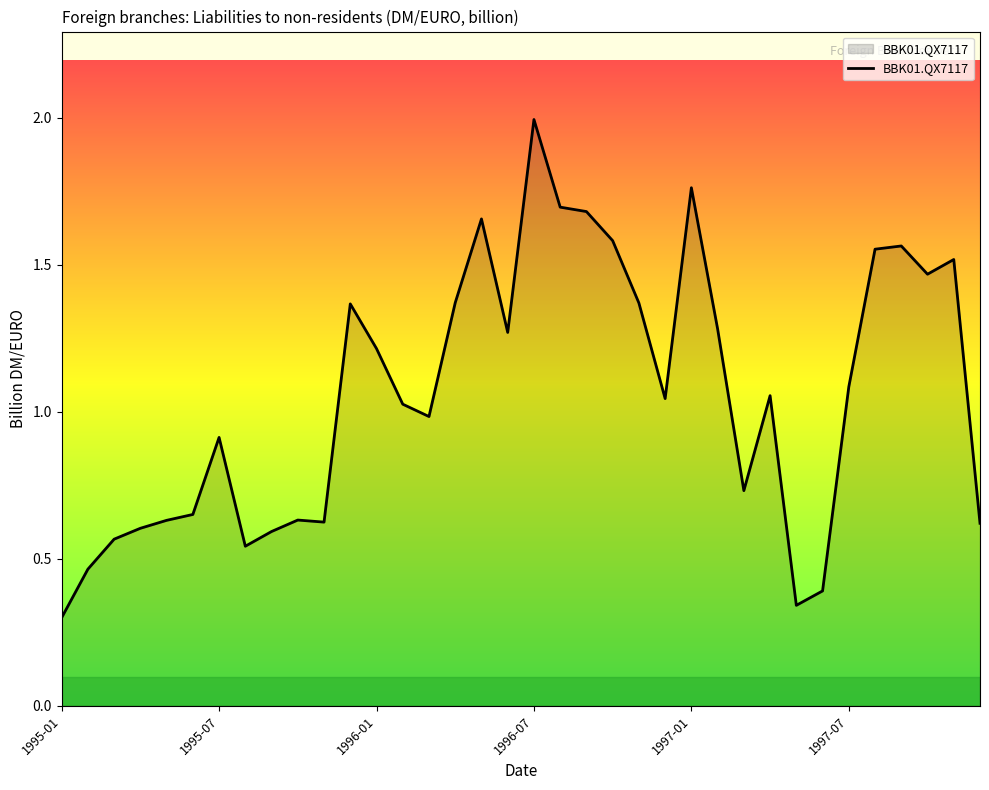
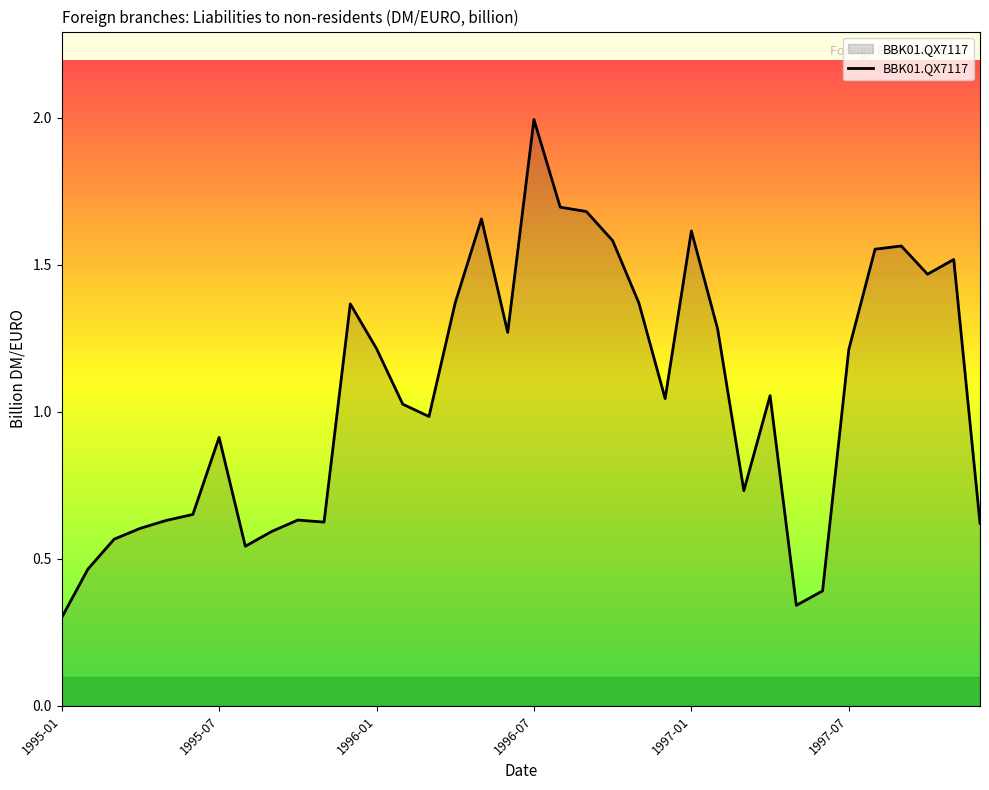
1997-01: 1.76 -> 1.62
1997-07: 1.09 -> 1.21
